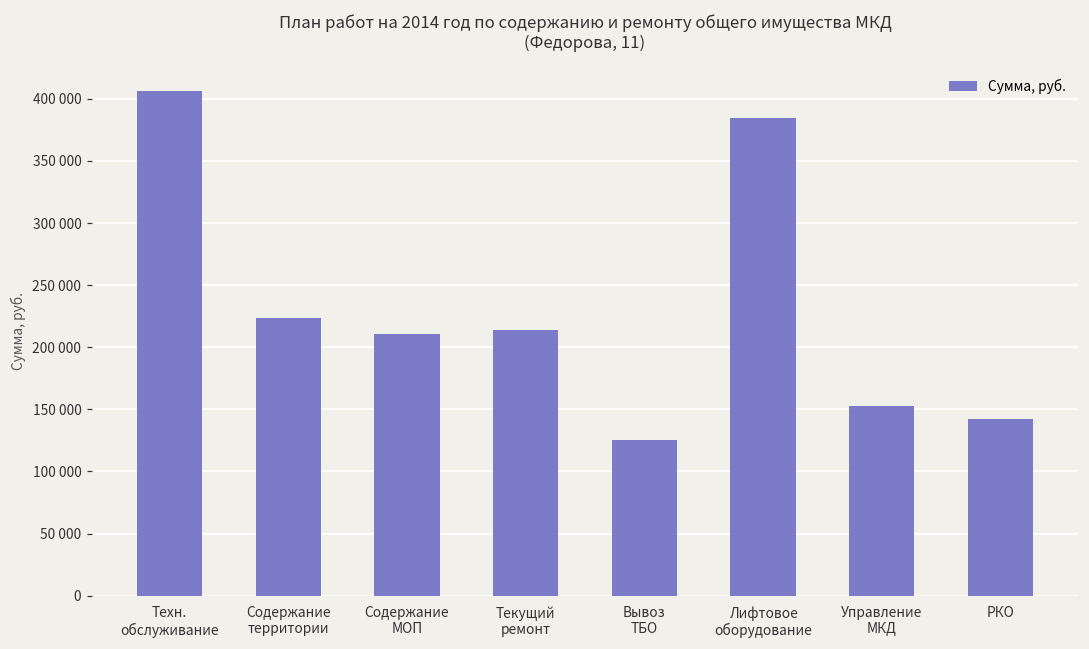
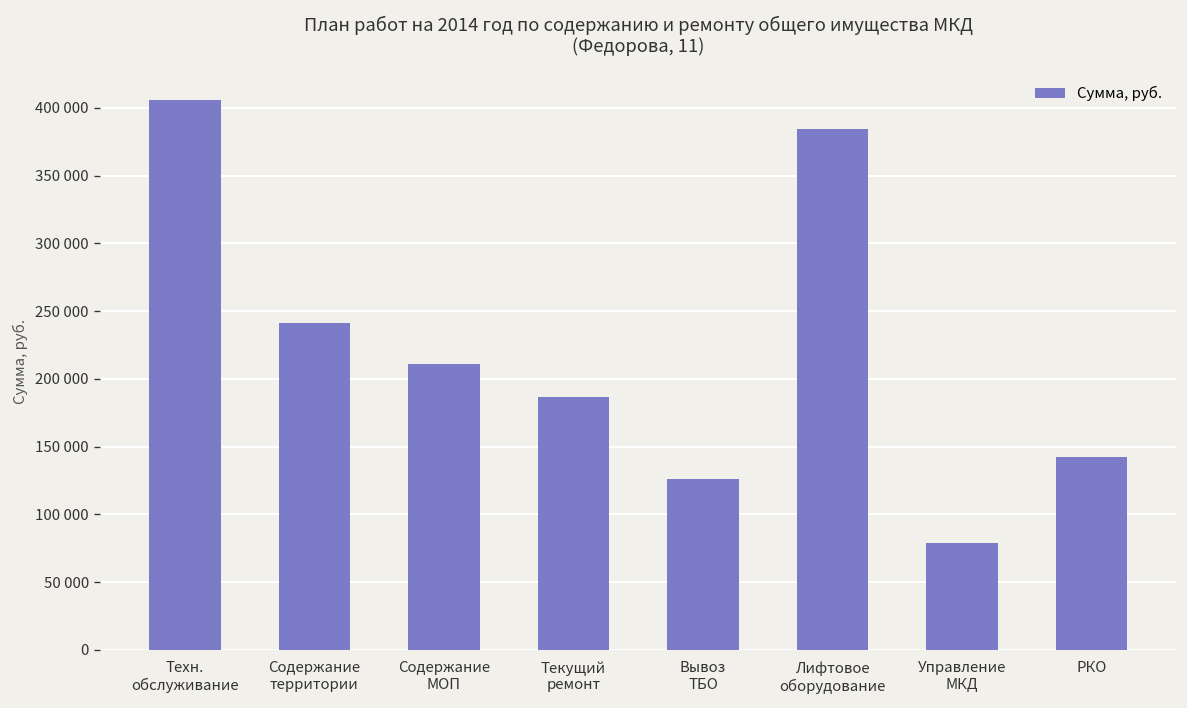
Содержание территории: 223000 -> 241000
Текущий ремонт: 214000 -> 187000
Управление МКД: 153000 -> 79000
